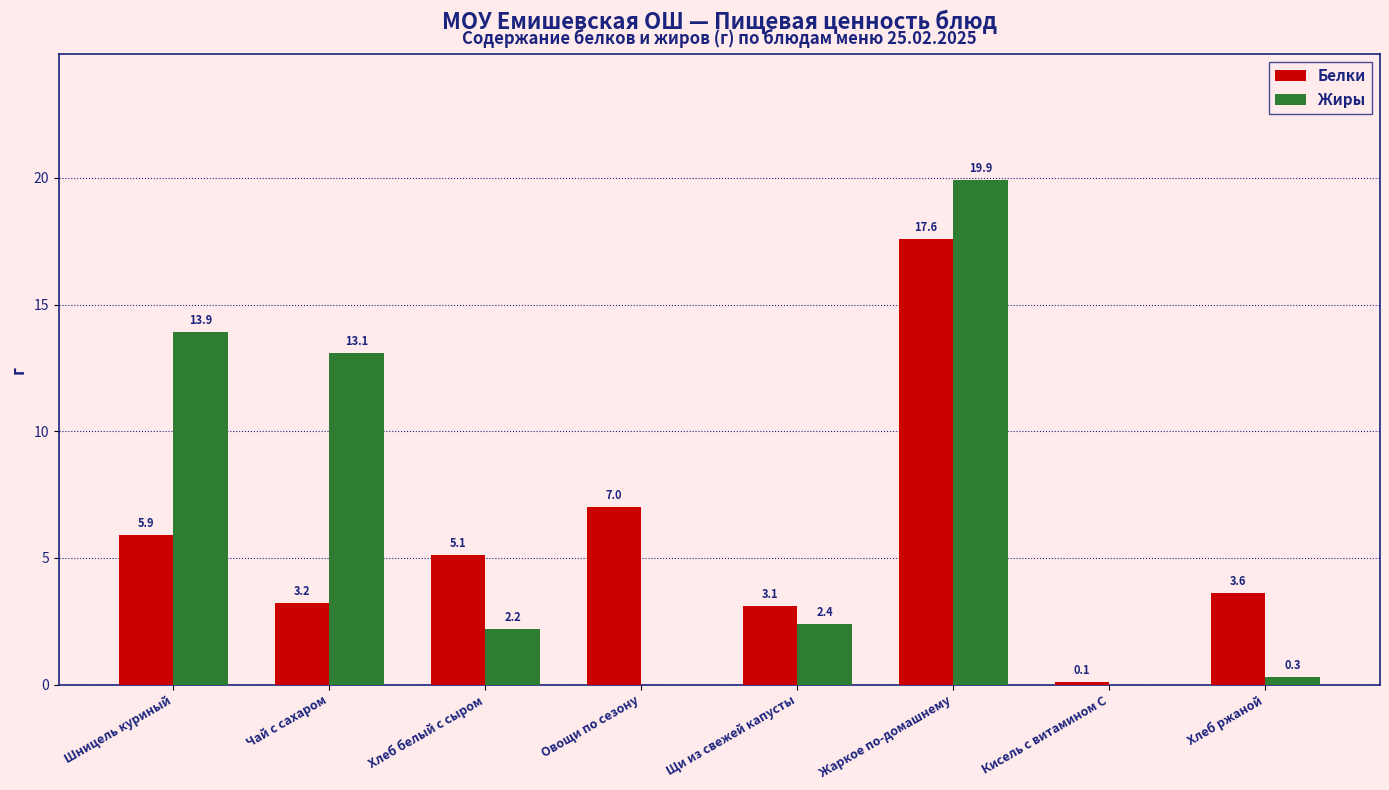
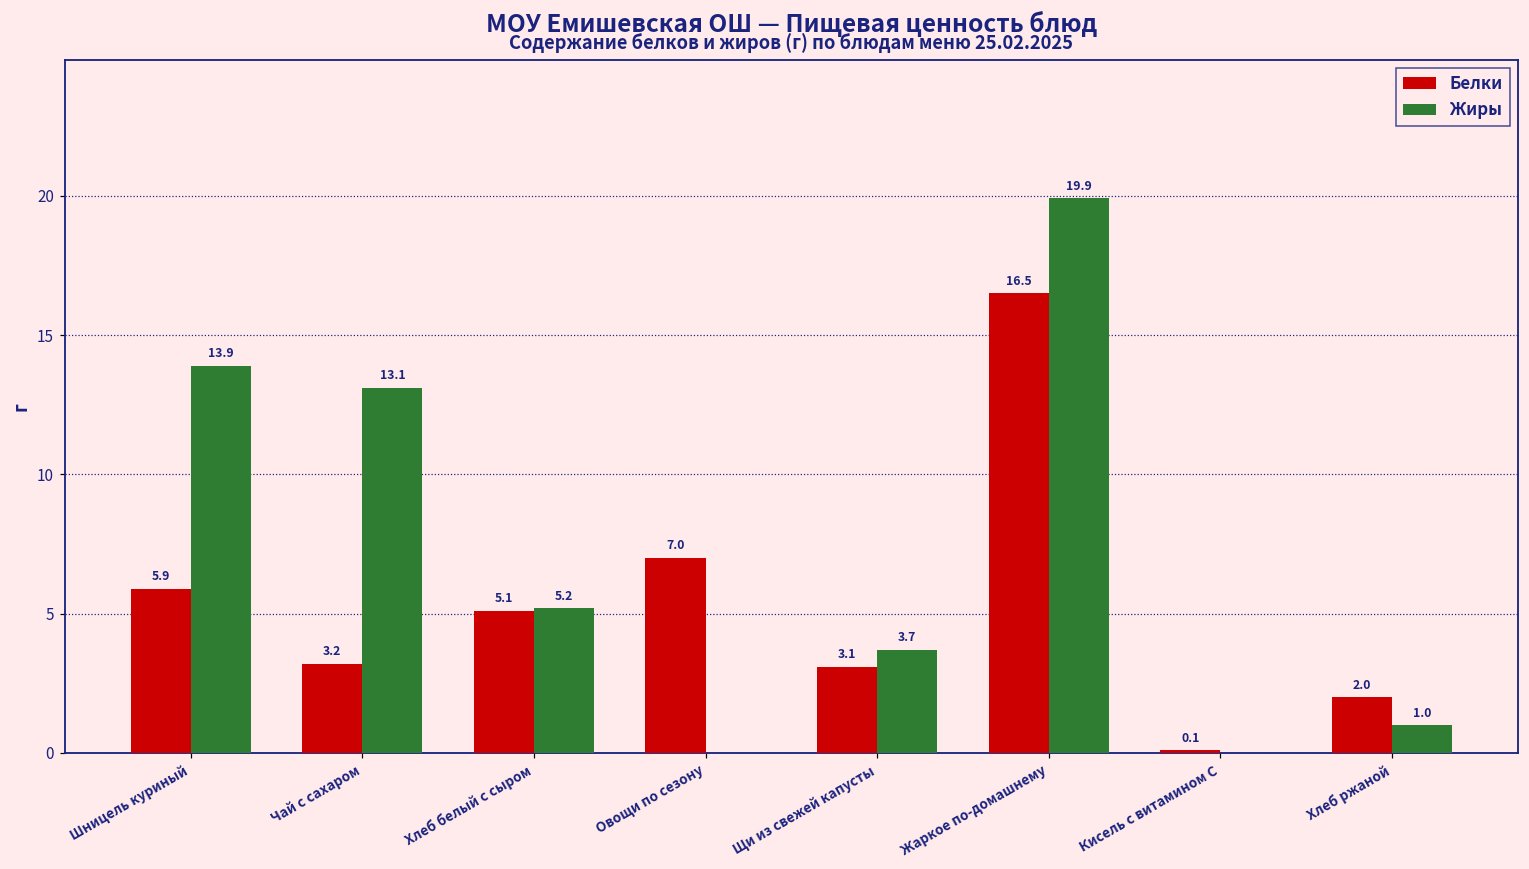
Жиры, Хлеб белый с сыром: 2.2 -> 5.2
Жиры, Щи из свежей капусты: 2.4 -> 3.7
Белки, Жаркое по-домашнему: 17.6 -> 16.5
Белки, Хлеб ржаной: 3.6 -> 2.0
Жиры, Хлеб ржаной: 0.3 -> 1.0
